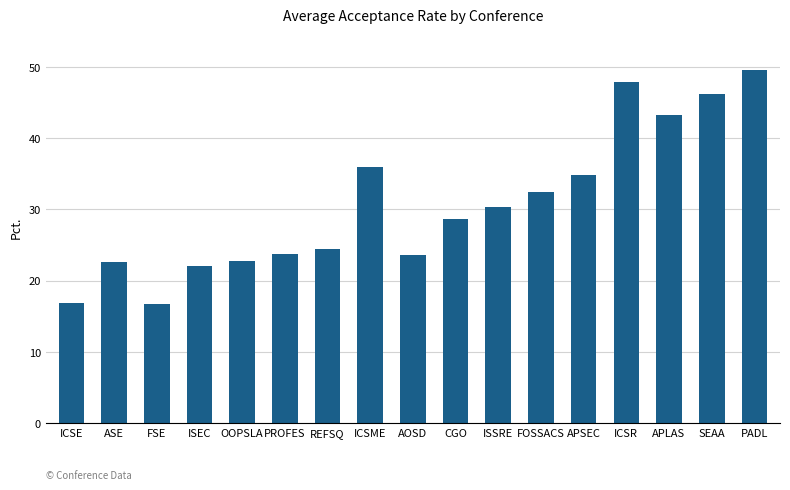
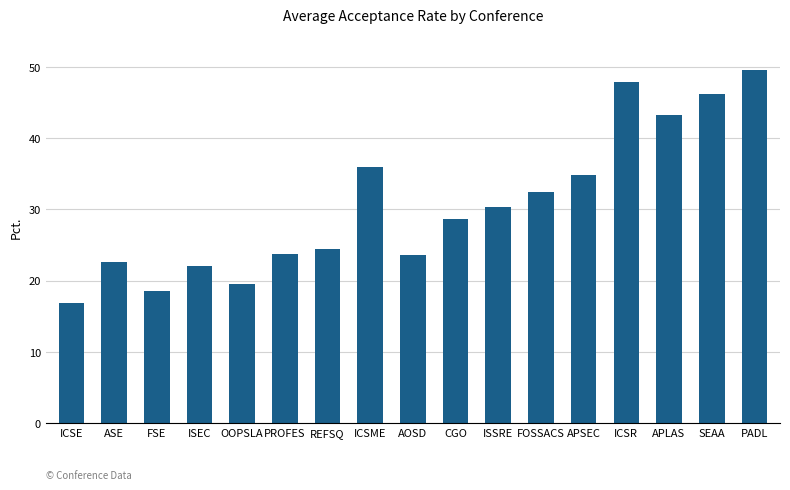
FSE: 17 -> 19
OOPSLA: 23 -> 20
